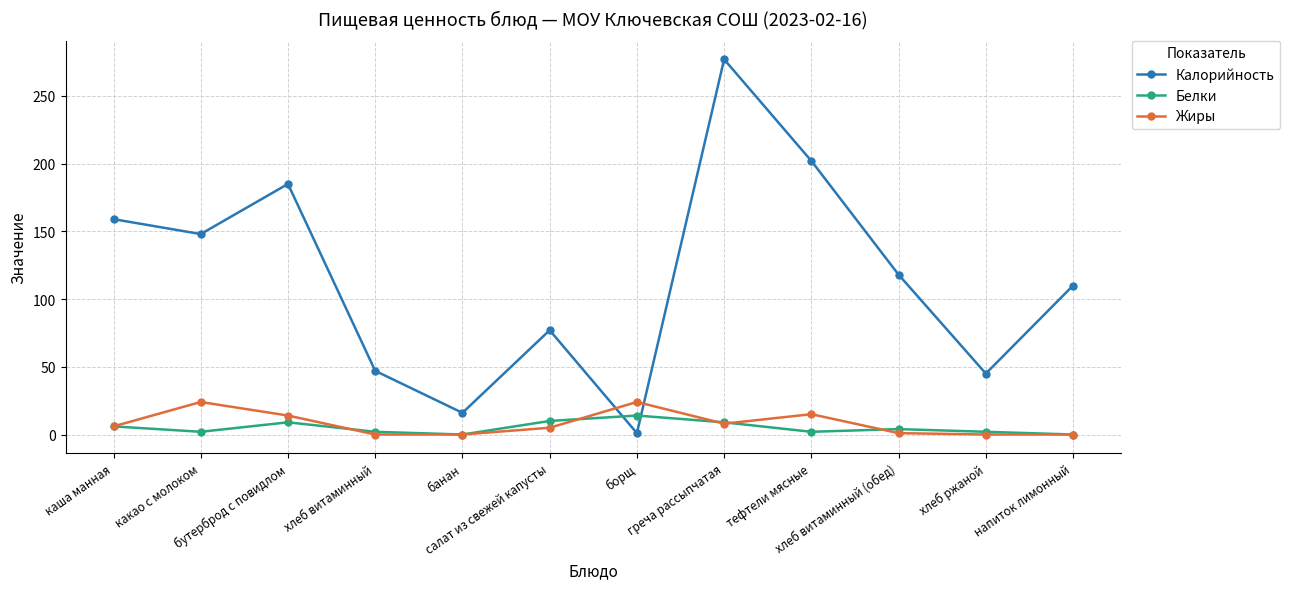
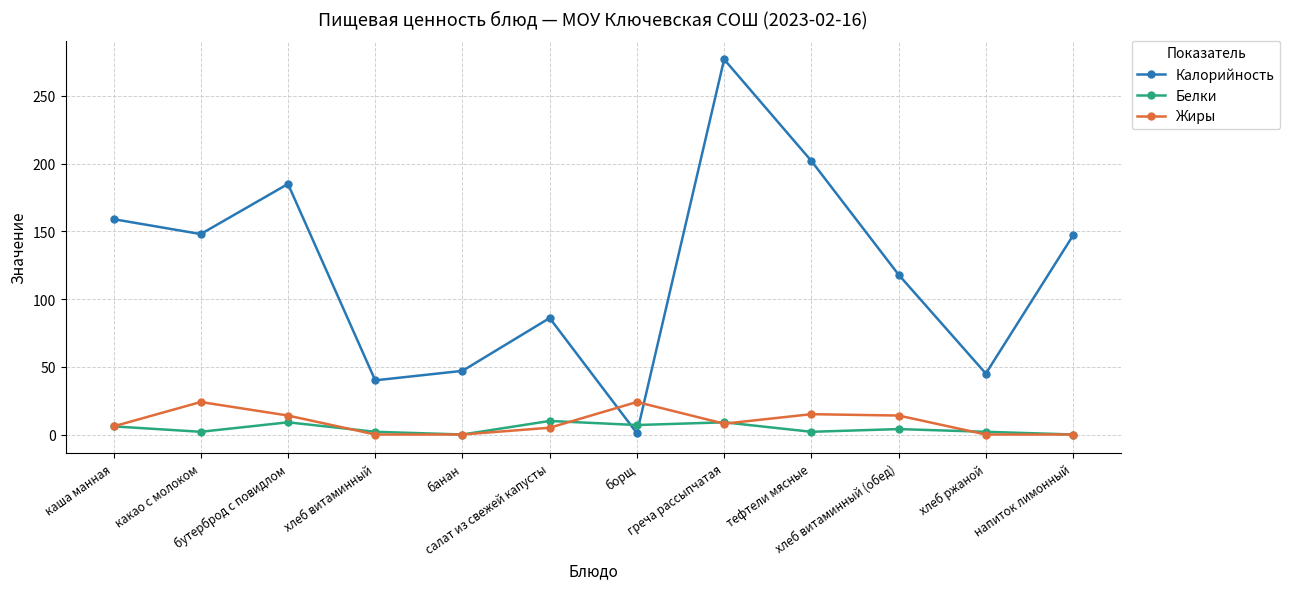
Калорийность, хлеб витаминный: 47 -> 40
Калорийность, банан: 16 -> 47
Калорийность, салат из свежей капусты: 77 -> 86
Белки, борщ: 14 -> 7
Жиры, хлеб витаминный (обед): 1 -> 14
Калорийность, напиток лимонный: 110 -> 147
